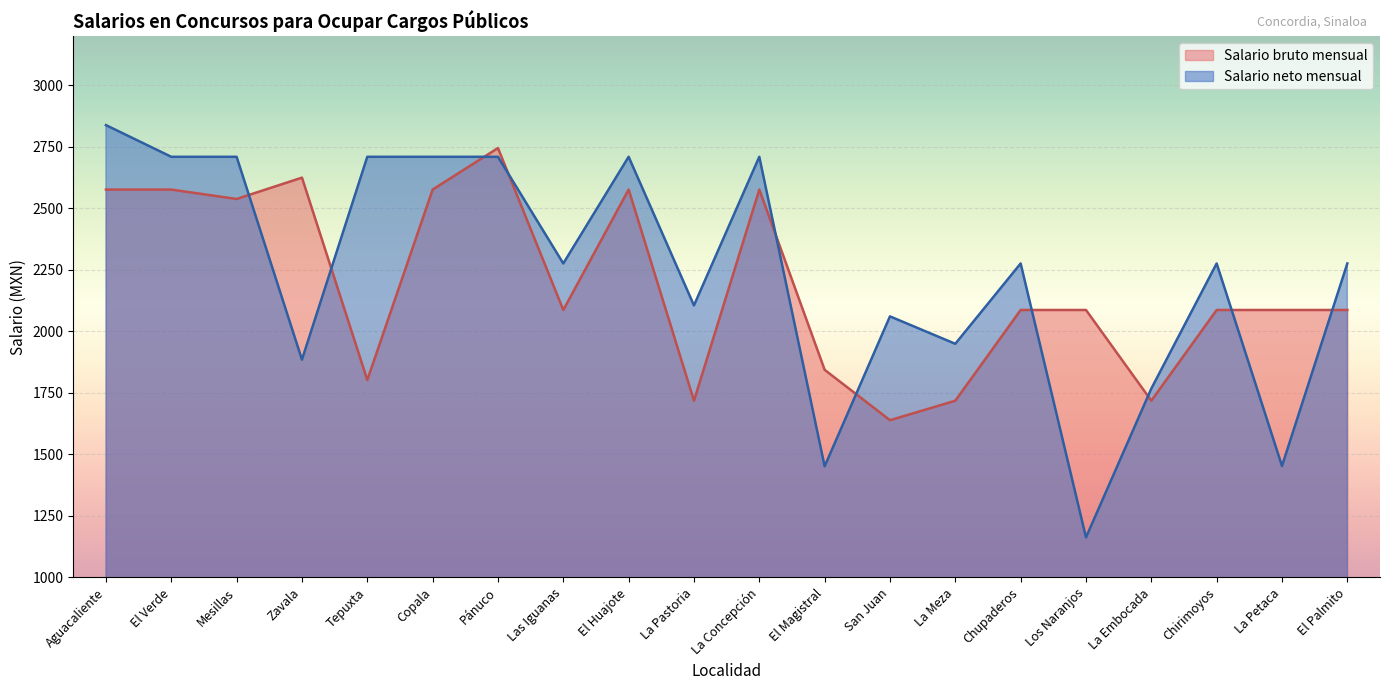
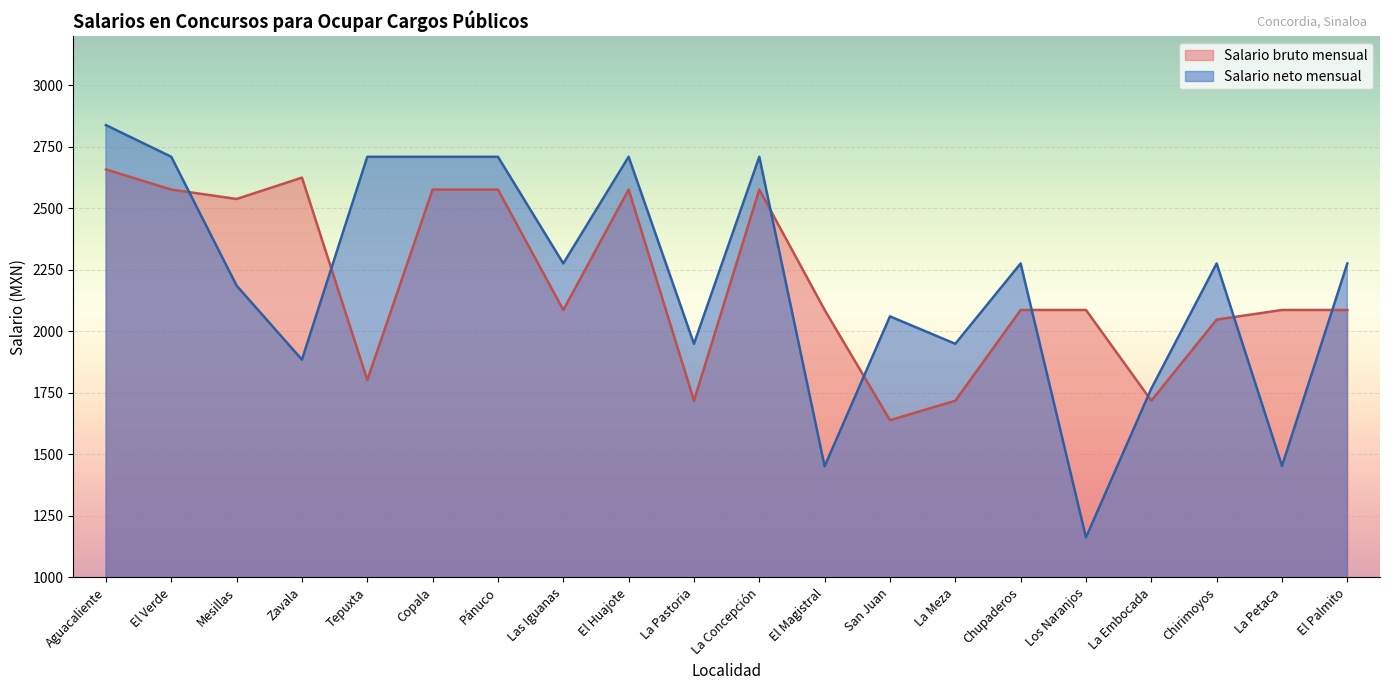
Salario bruto mensual, Aguacaliente: 2580 -> 2660
Salario neto mensual, Mesillas: 2710 -> 2190
Salario bruto mensual, Pánuco: 2750 -> 2580
Salario neto mensual, La Pastoria: 2110 -> 1950
Salario bruto mensual, El Magistral: 1840 -> 2090
Salario bruto mensual, Chirimoyos: 2090 -> 2050
